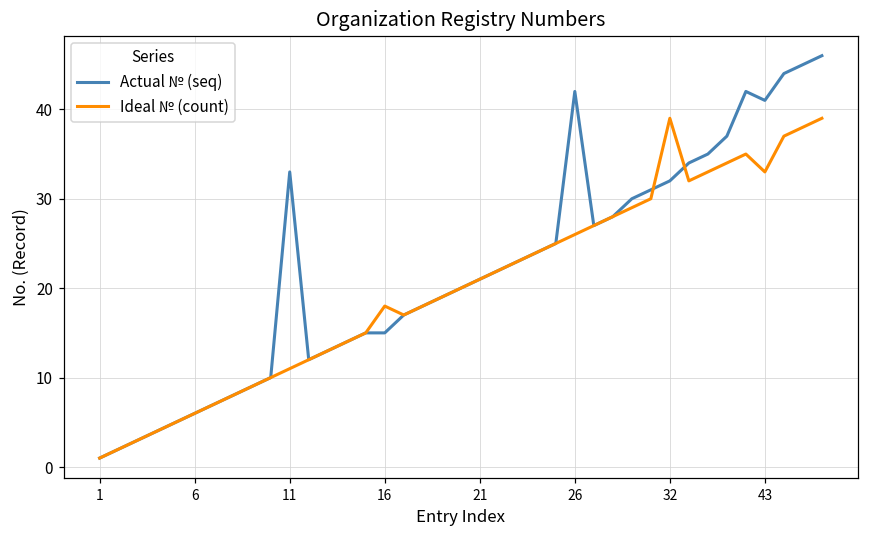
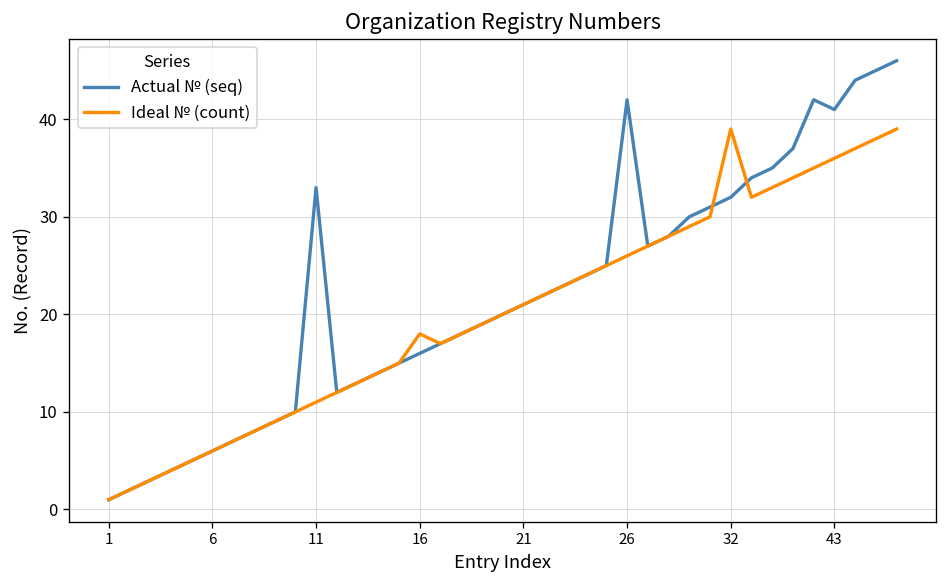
Actual № (seq), 16: 15 -> 16
Ideal № (count), 43: 33 -> 36
